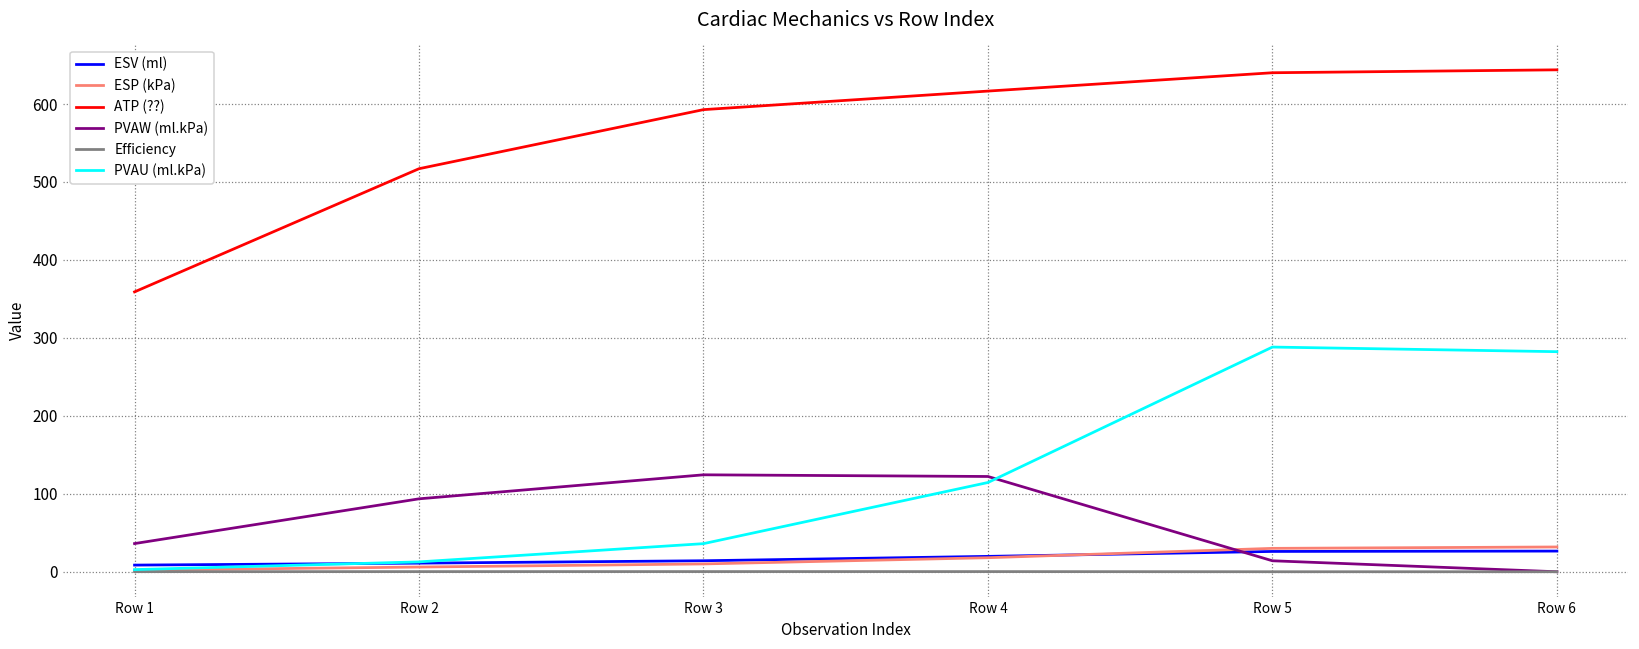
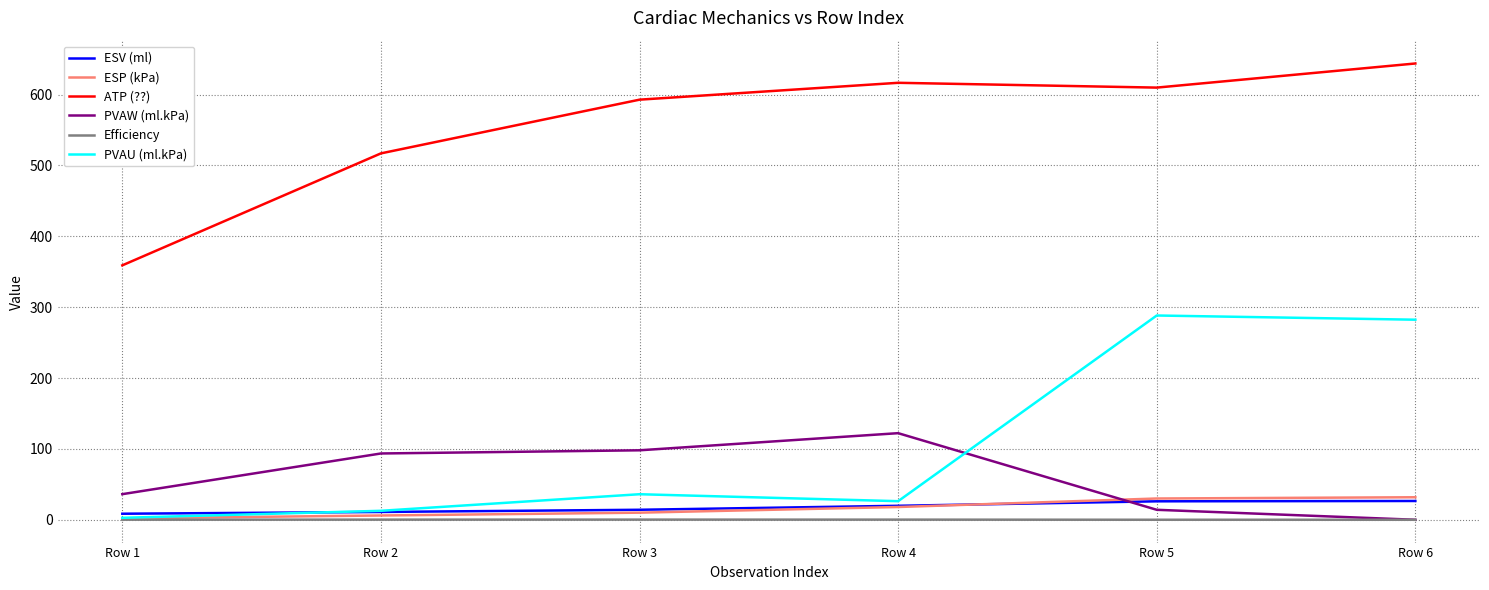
PVAW (ml.kPa), Row 3: 120 -> 100
PVAU (ml.kPa), Row 4: 110 -> 30
ATP (??), Row 5: 640 -> 610
